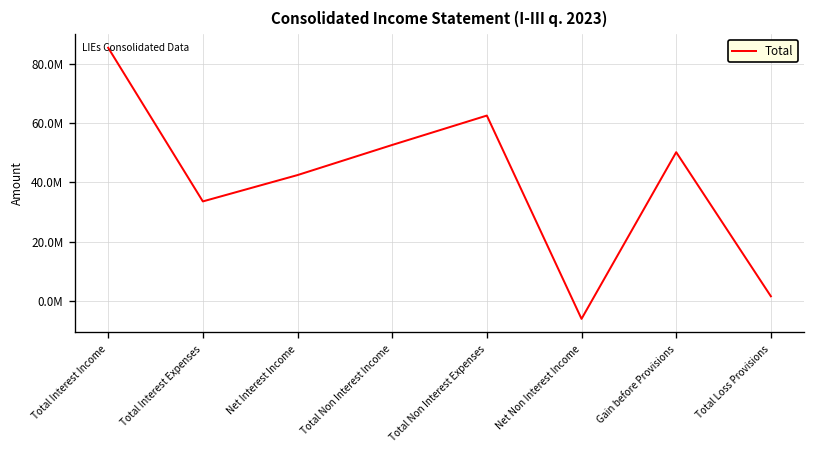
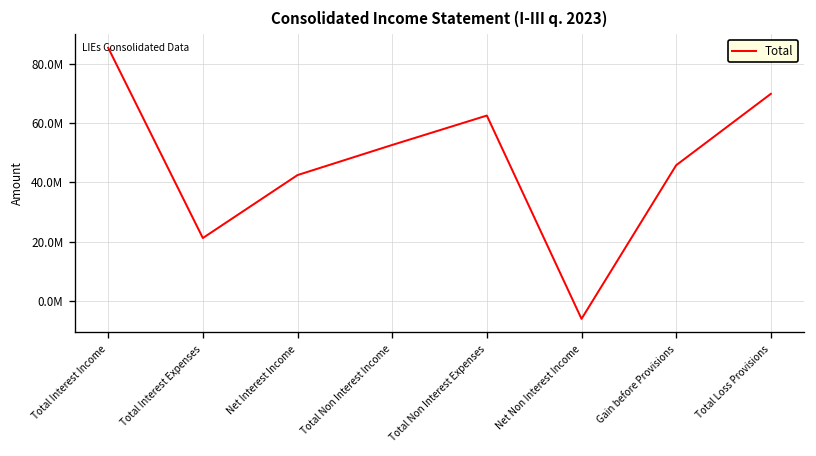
Total Interest Expenses: 34000000 -> 21000000
Gain before Provisions: 50000000 -> 46000000
Total Loss Provisions: 2000000 -> 70000000
